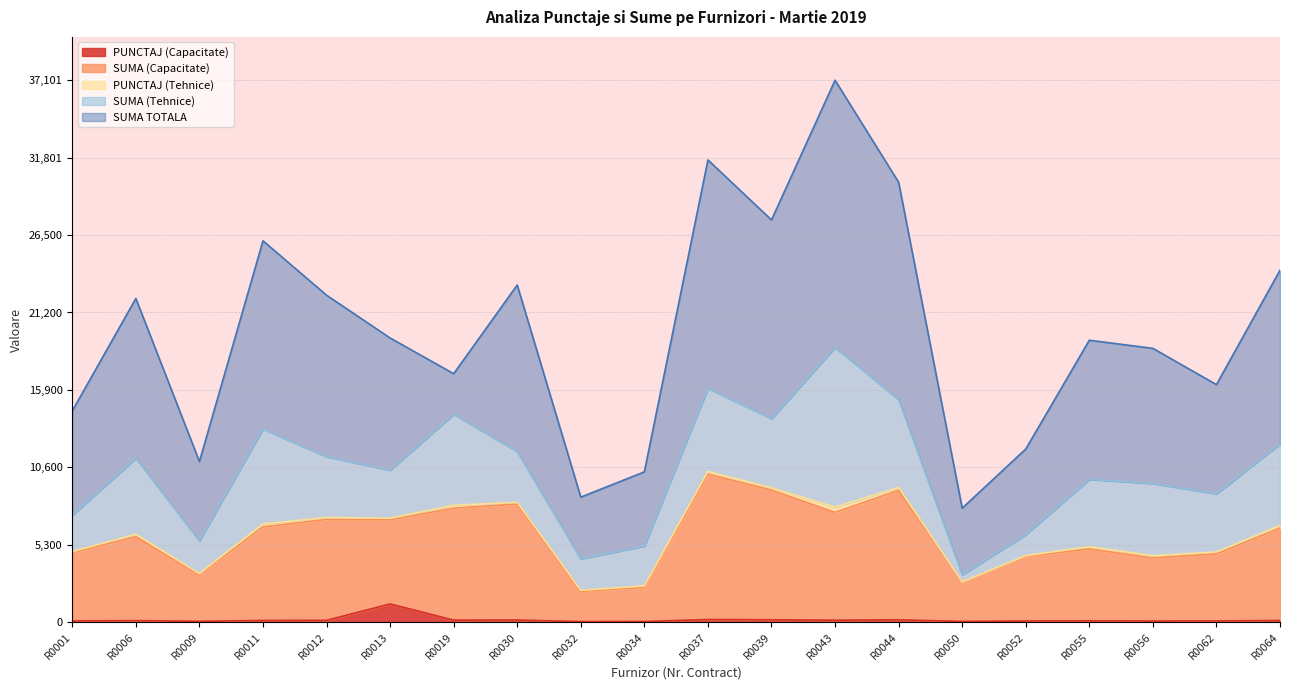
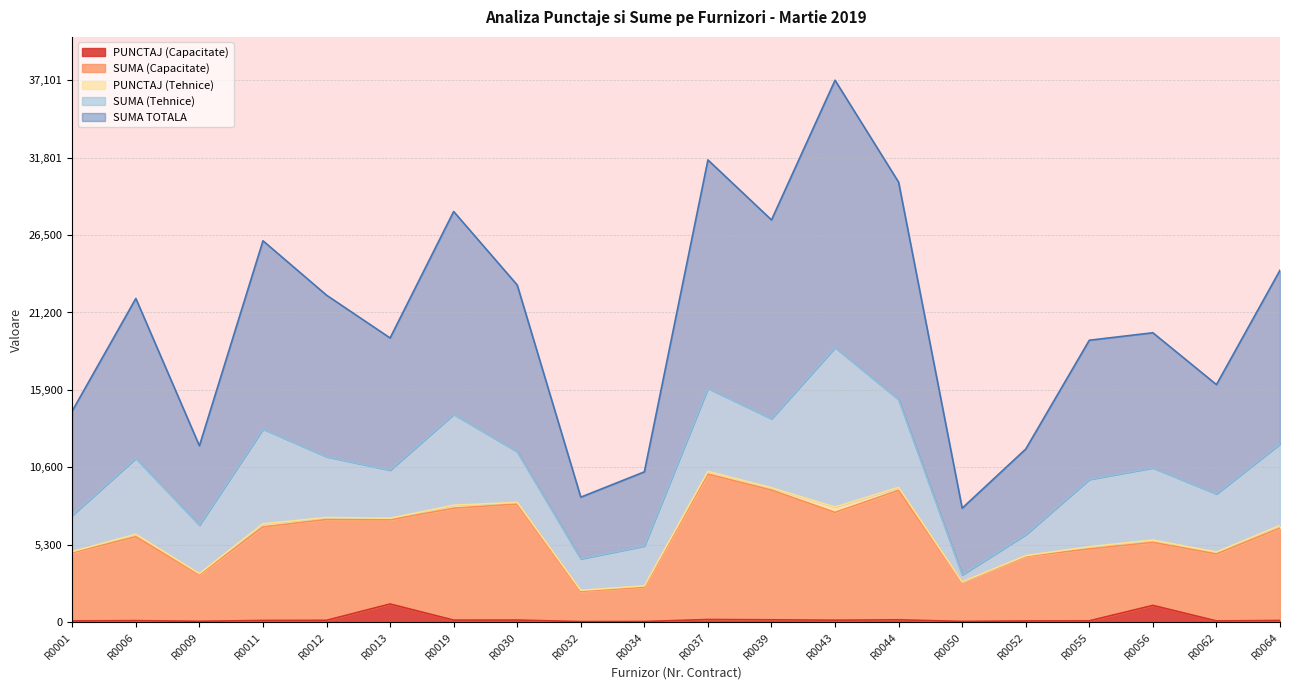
SUMA (Tehnice), R0009: 2,200 -> 3,300
SUMA TOTALA, R0019: 2,800 -> 13,900
PUNCTAJ (Capacitate), R0056: 100 -> 1,100
